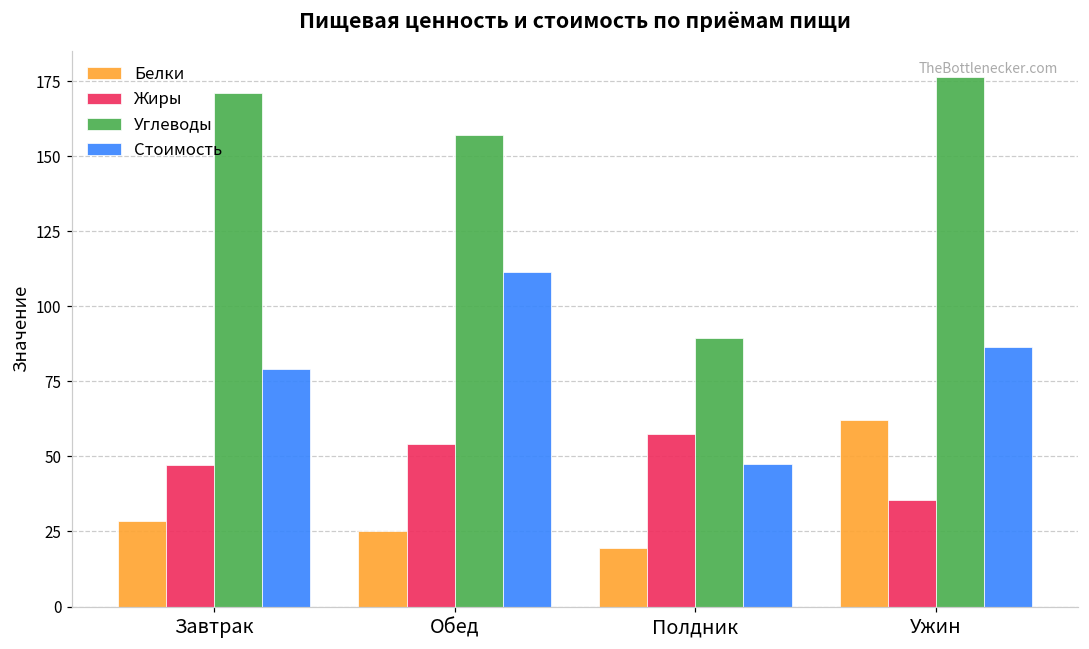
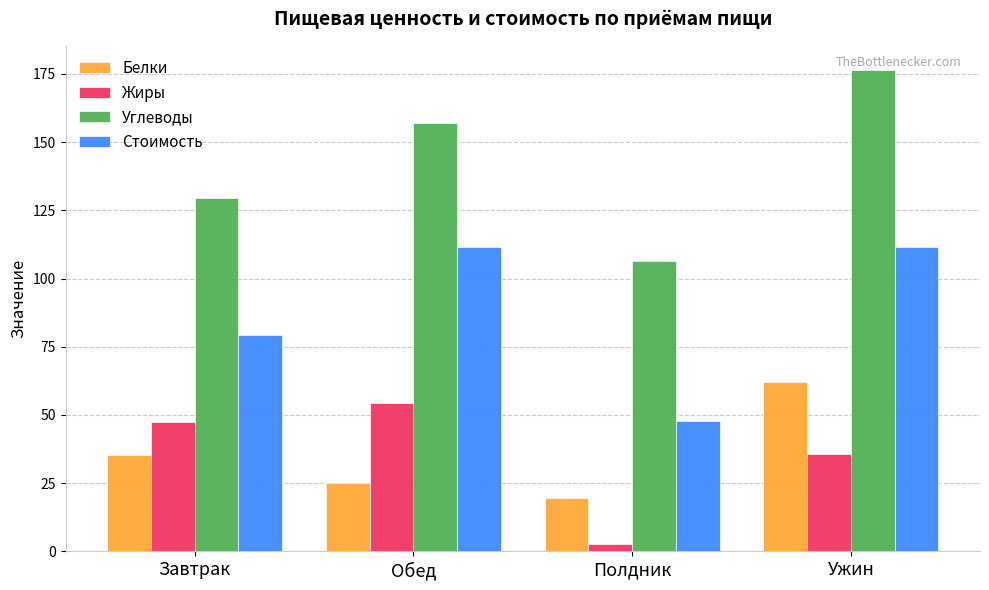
Белки, Завтрак: 29 -> 35
Углеводы, Завтрак: 171 -> 129
Жиры, Полдник: 57 -> 3
Углеводы, Полдник: 89 -> 106
Стоимость, Ужин: 86 -> 111
